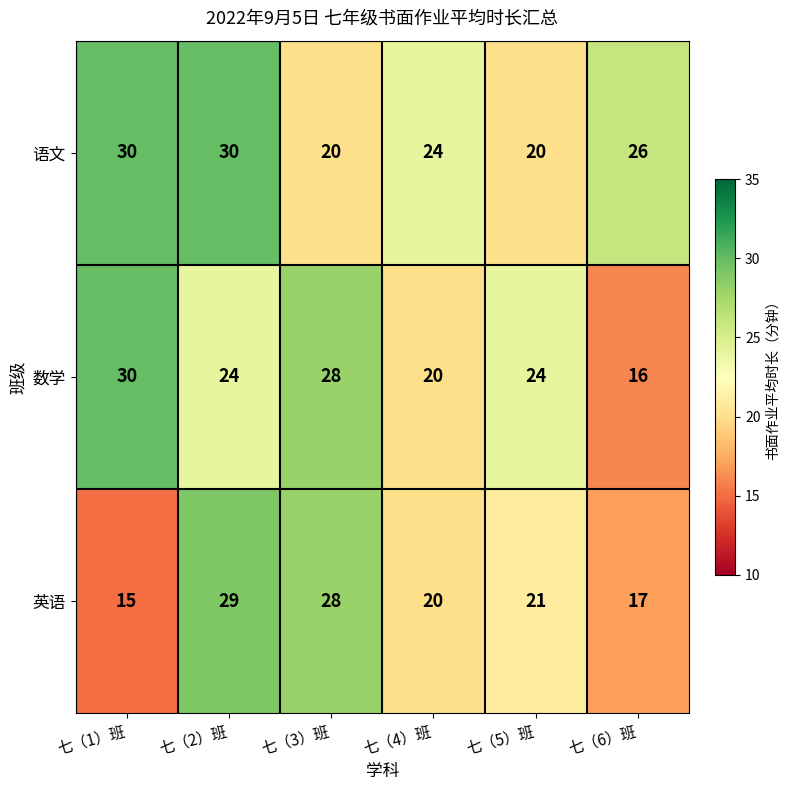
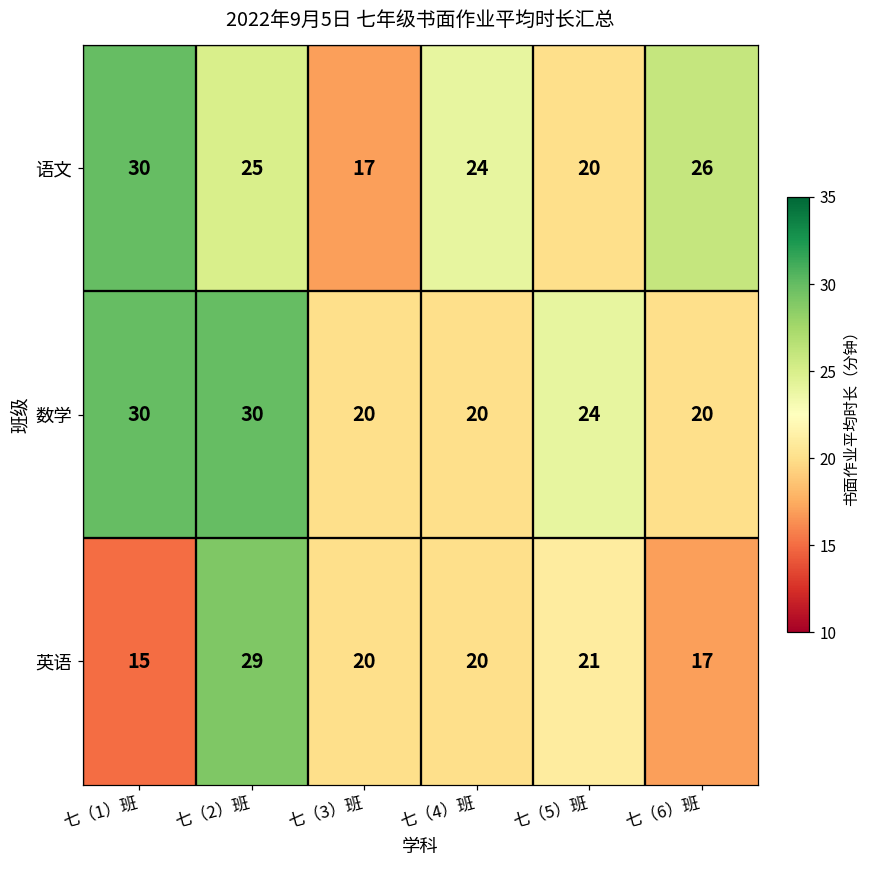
语文, 七（2）班: 30 -> 25
语文, 七（3）班: 20 -> 17
数学, 七（2）班: 24 -> 30
数学, 七（3）班: 28 -> 20
数学, 七（6）班: 16 -> 20
英语, 七（3）班: 28 -> 20
